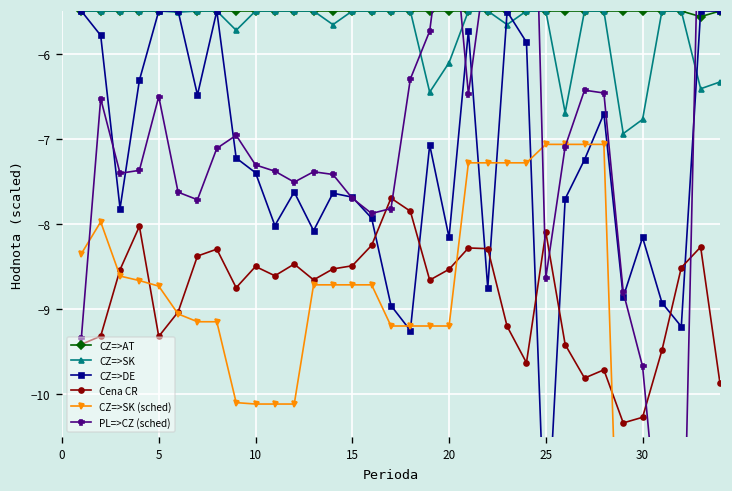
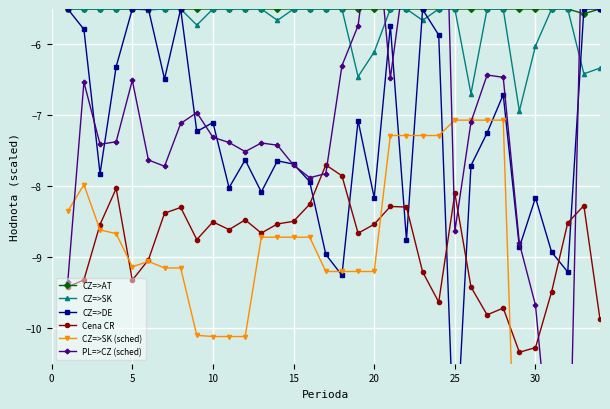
CZ=>SK (sched), 5: -8.7 -> -9.1
CZ=>DE, 10: -7.4 -> -7.1
CZ=>SK, 30: -6.8 -> -6.0
